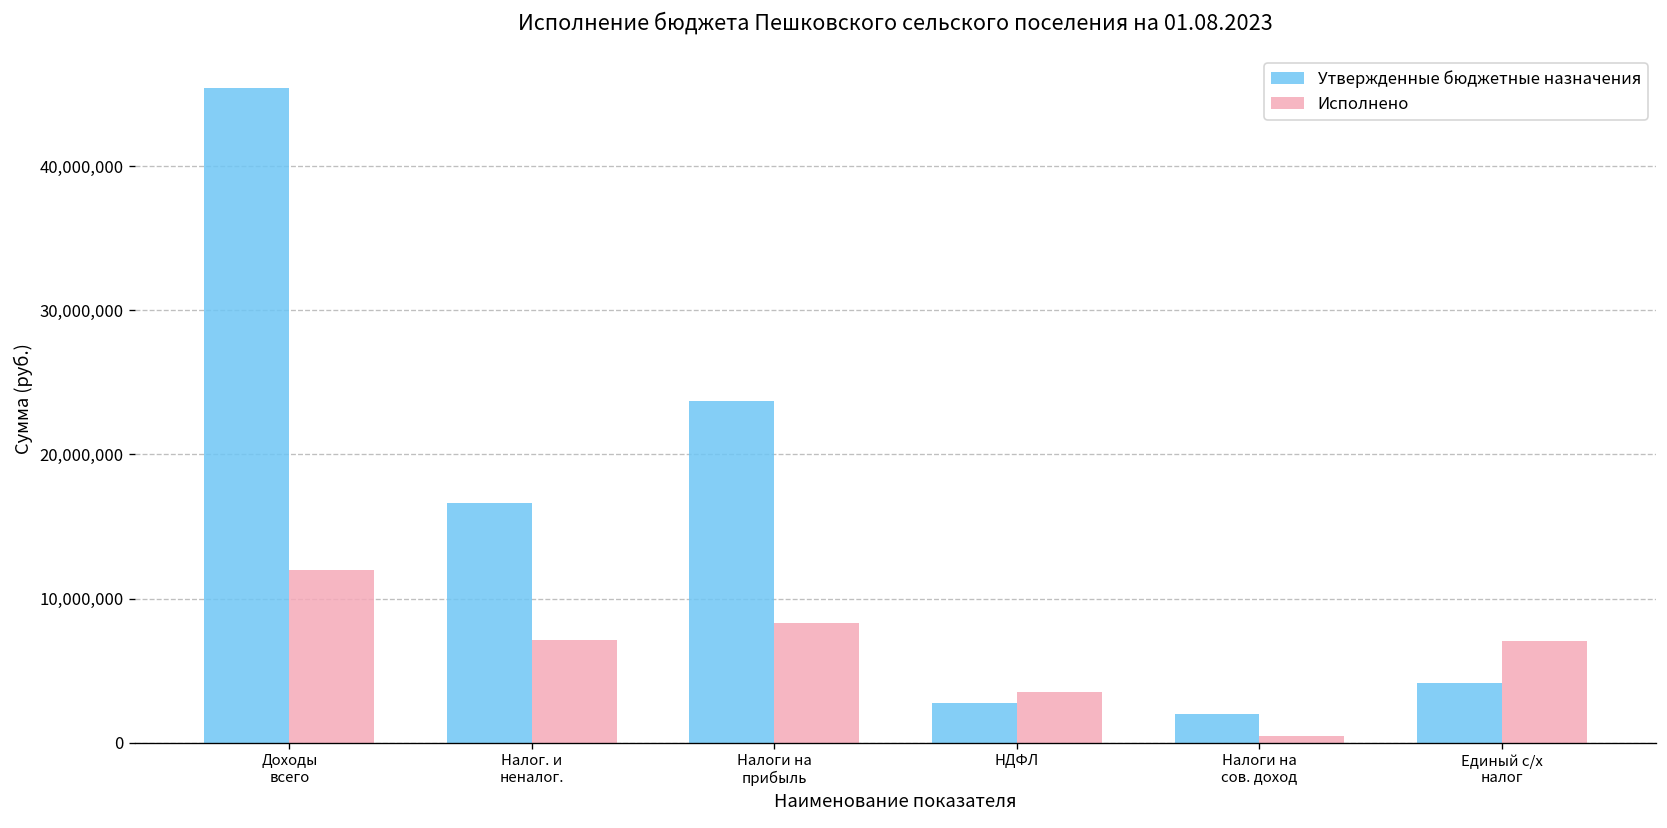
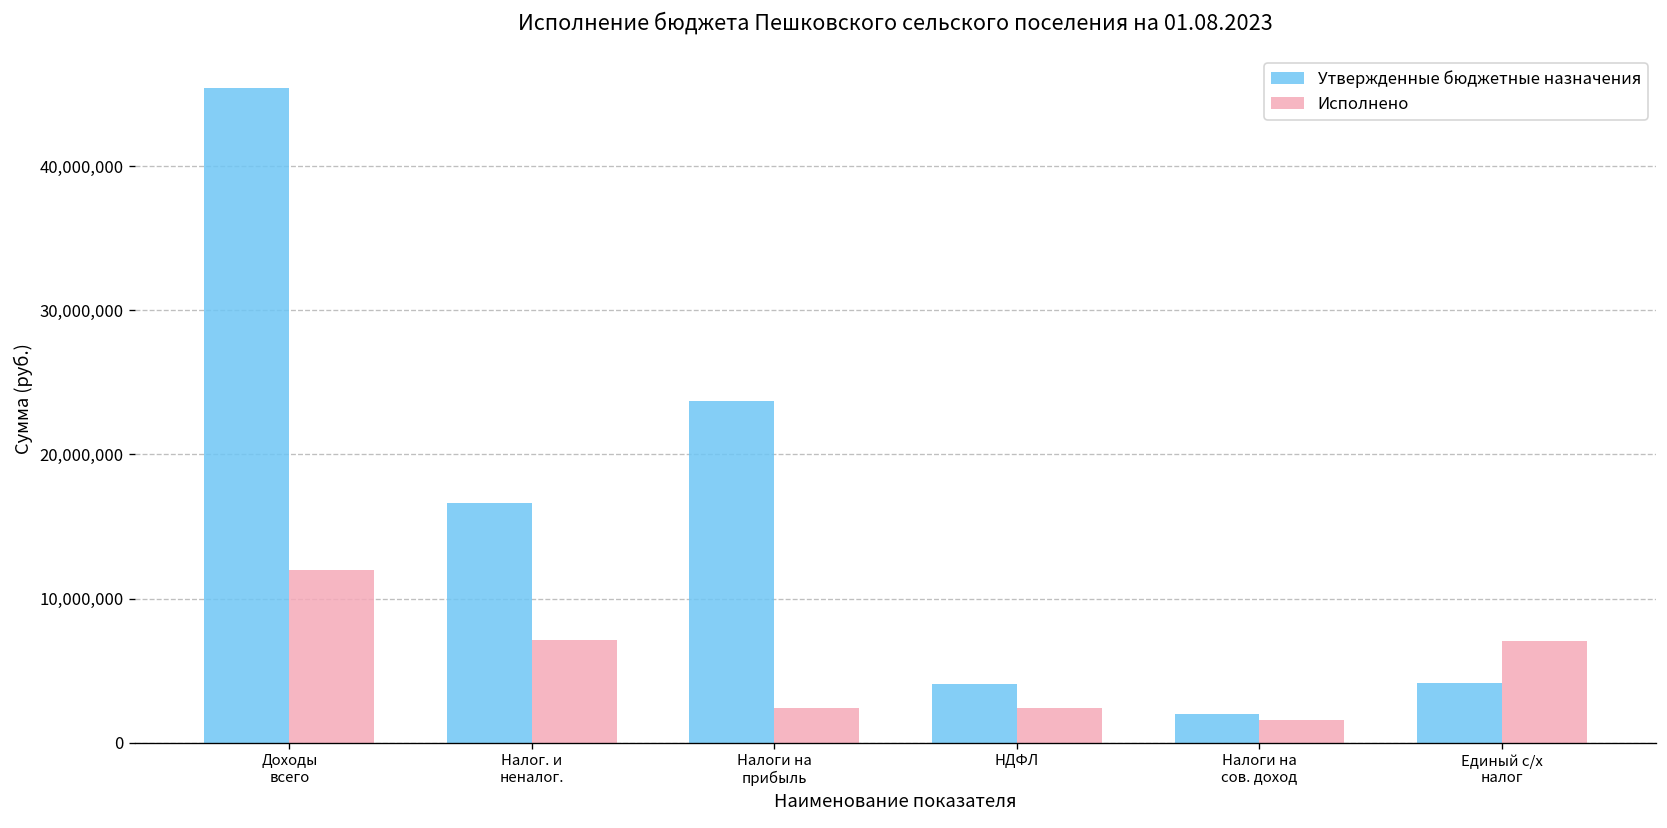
Исполнено, Налоги на прибыль: 8,300,000 -> 2,400,000
Утвержденные бюджетные назначения, НДФЛ: 2,700,000 -> 4,100,000
Исполнено, НДФЛ: 3,500,000 -> 2,400,000
Исполнено, Налоги на сов. доход: 500,000 -> 1,600,000
